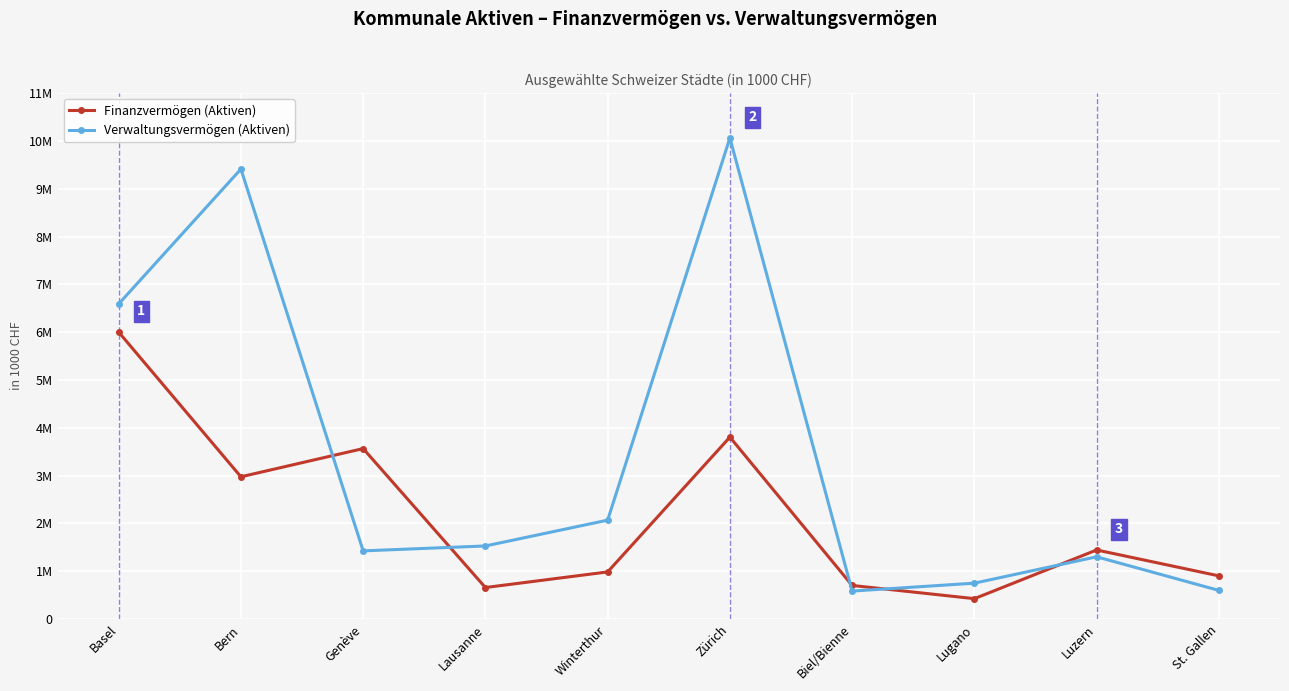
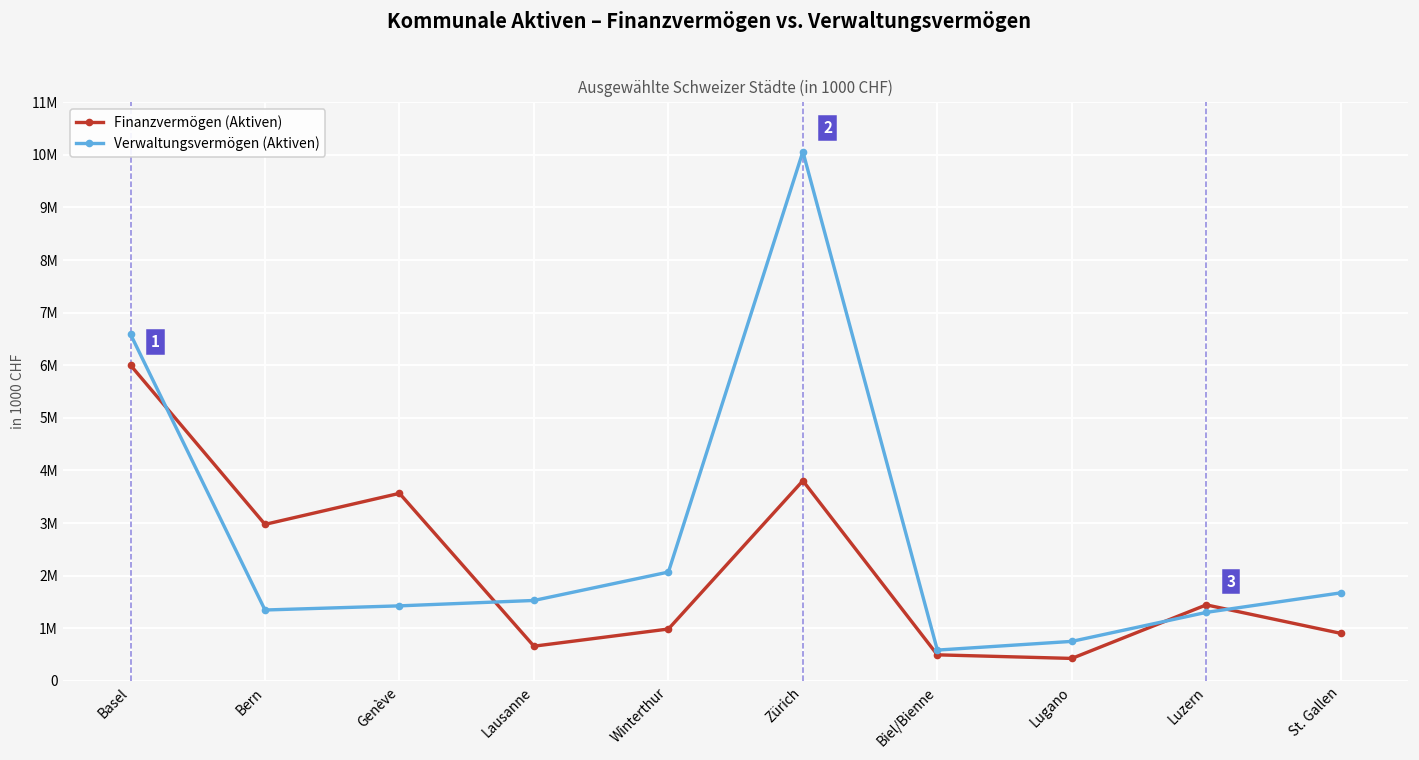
Verwaltungsvermögen (Aktiven), Bern: 9400000 -> 1300000
Finanzvermögen (Aktiven), Biel/Bienne: 700000 -> 500000
Verwaltungsvermögen (Aktiven), St. Gallen: 600000 -> 1700000
